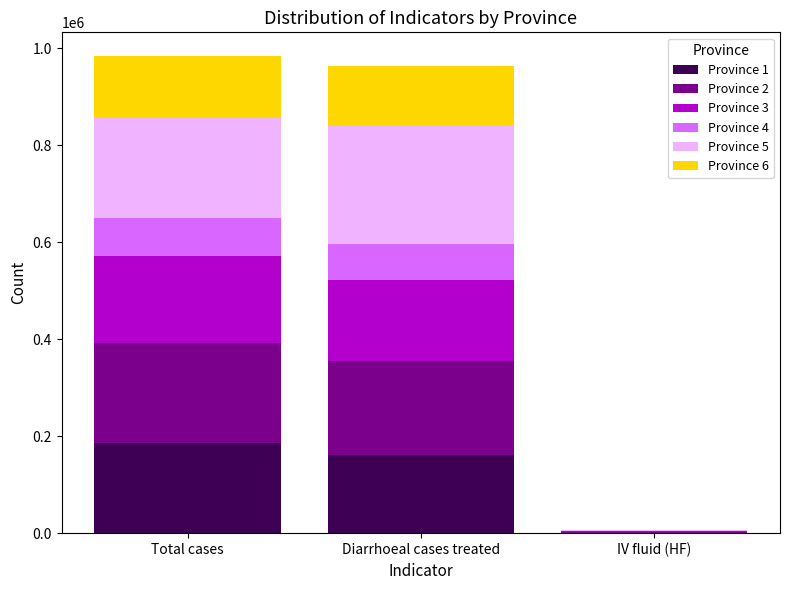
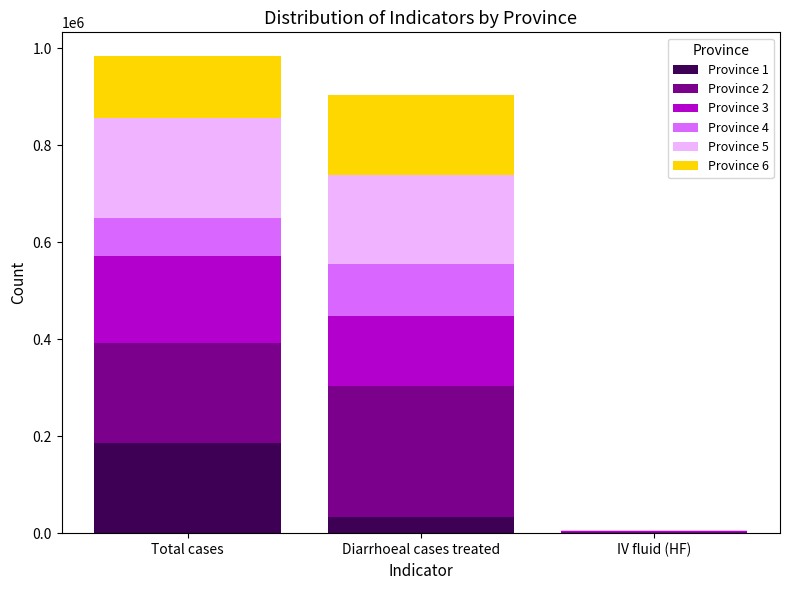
Province 1, Diarrhoeal cases treated: 160000 -> 30000
Province 2, Diarrhoeal cases treated: 190000 -> 270000
Province 3, Diarrhoeal cases treated: 170000 -> 140000
Province 4, Diarrhoeal cases treated: 70000 -> 110000
Province 5, Diarrhoeal cases treated: 240000 -> 180000
Province 6, Diarrhoeal cases treated: 120000 -> 170000
